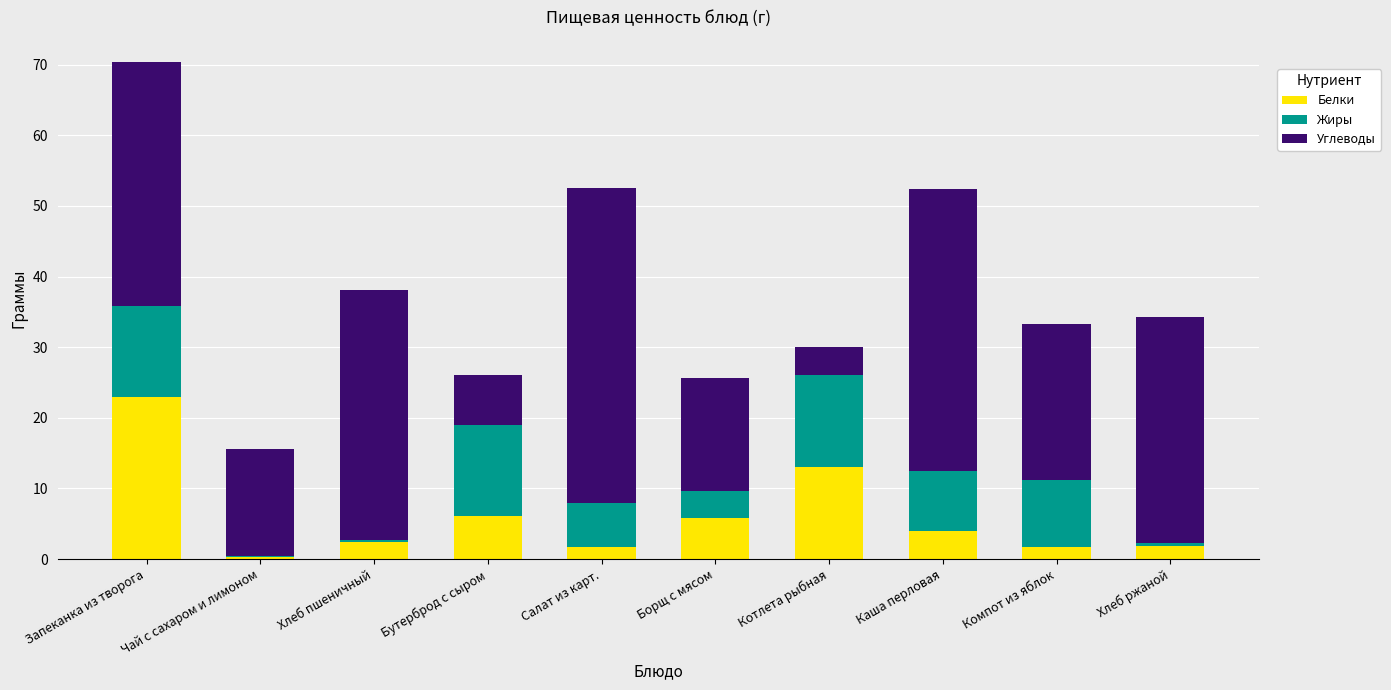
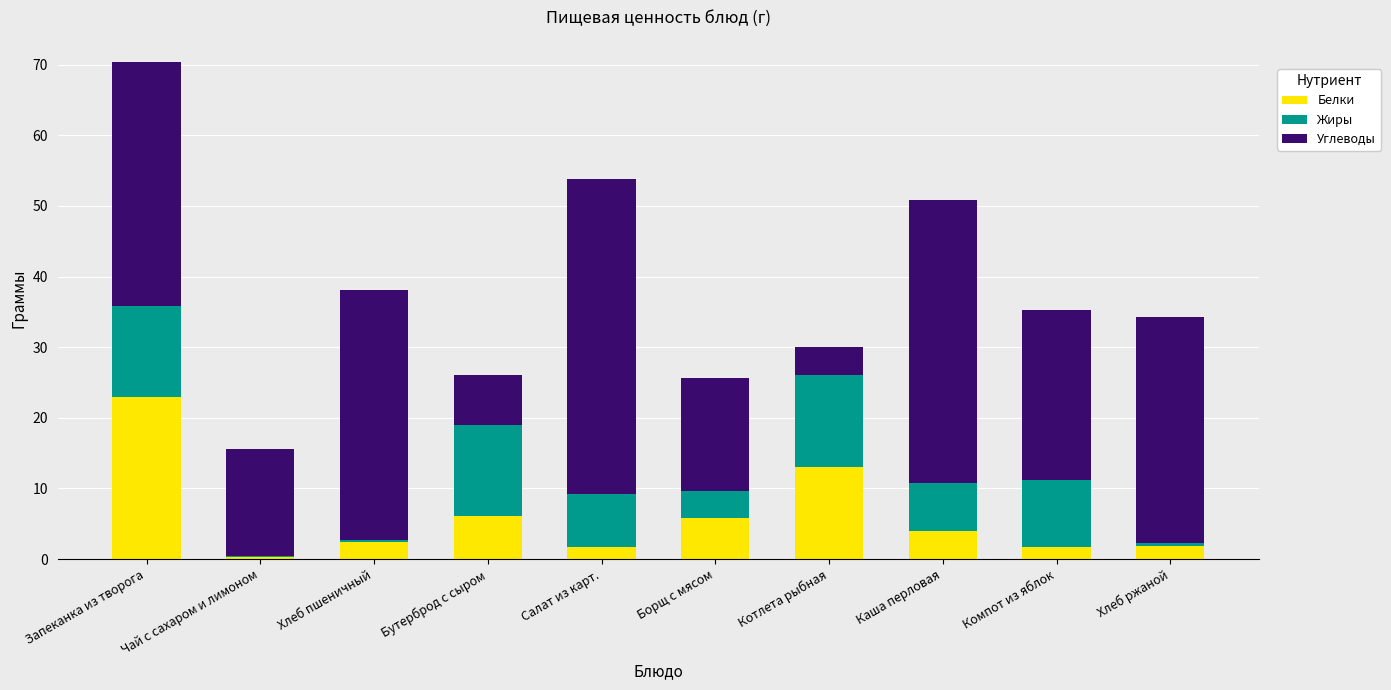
Жиры, Салат из карт.: 6 -> 8
Жиры, Каша перловая: 8 -> 7
Углеводы, Компот из яблок: 22 -> 24
